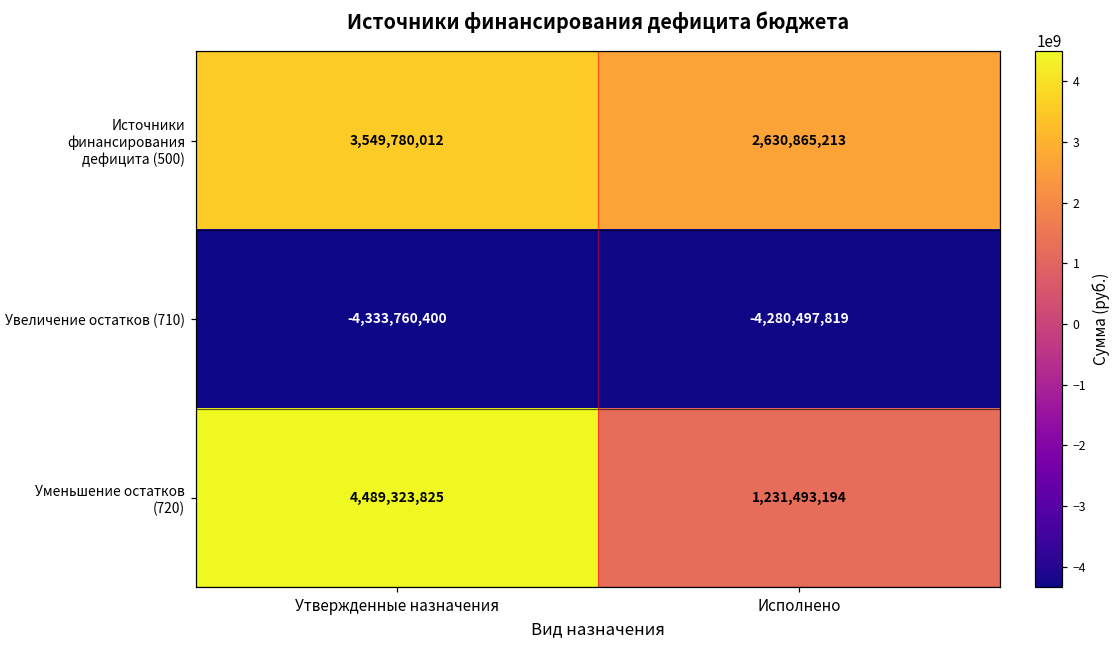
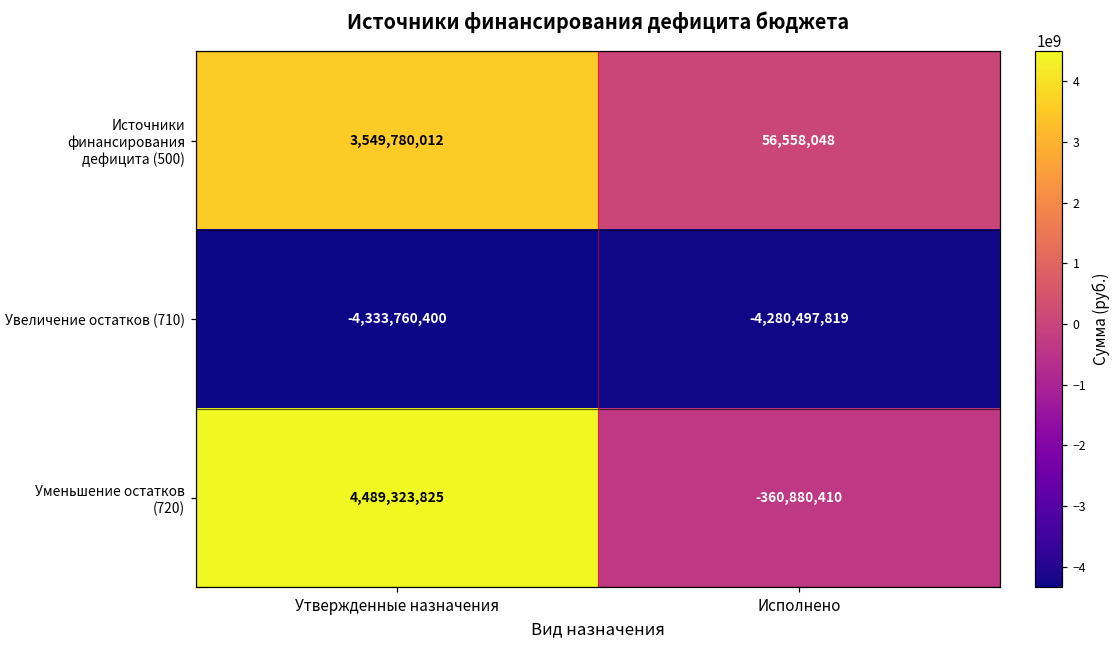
Источники финансирования дефицита (500), Исполнено: 2,630,865,213 -> 56,558,048
Уменьшение остатков (720), Исполнено: 1,231,493,194 -> -360,880,410
